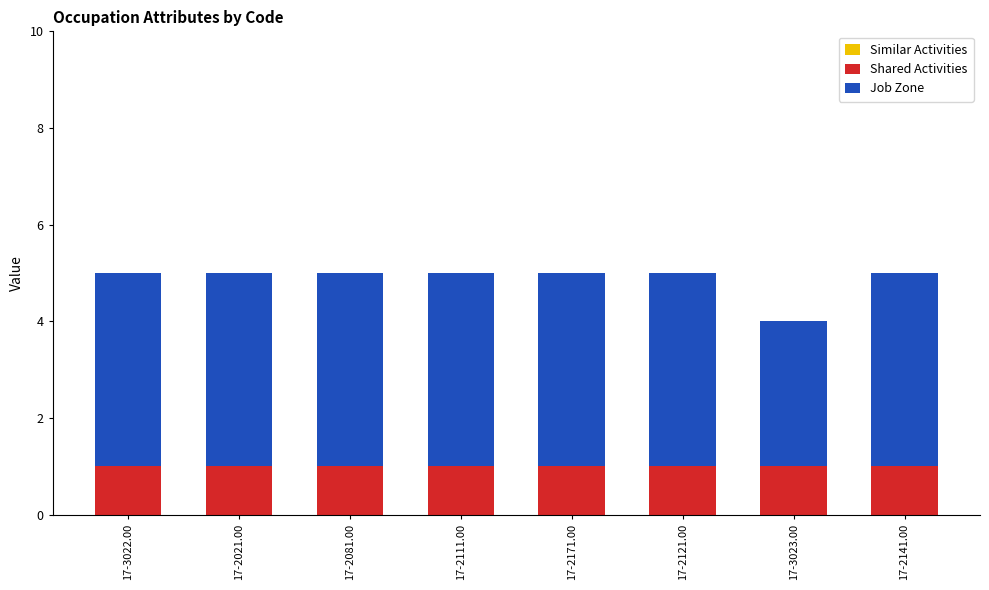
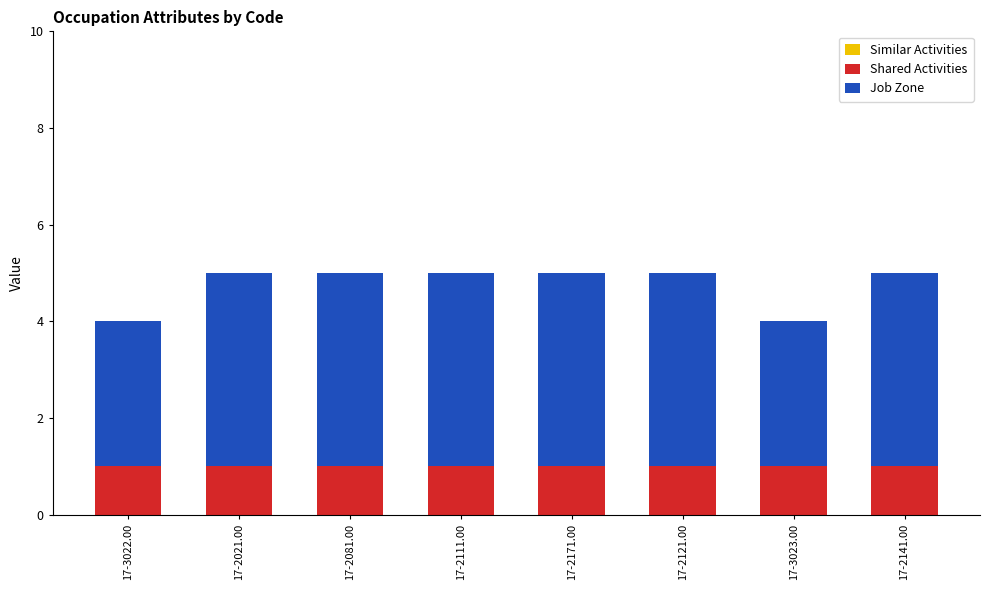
Job Zone, 17-3022.00: 4 -> 3
